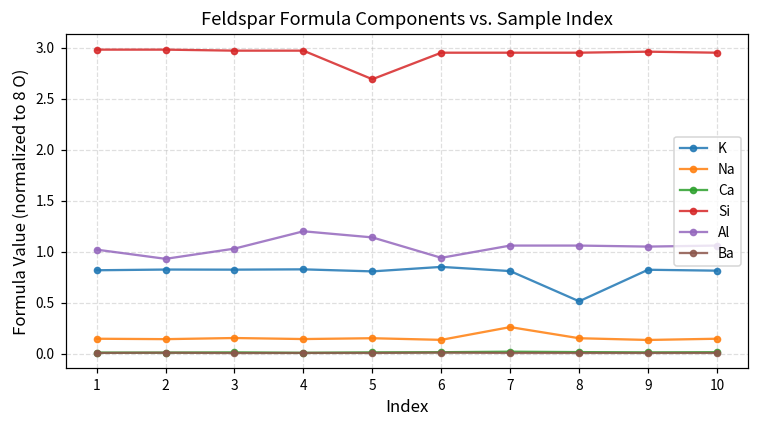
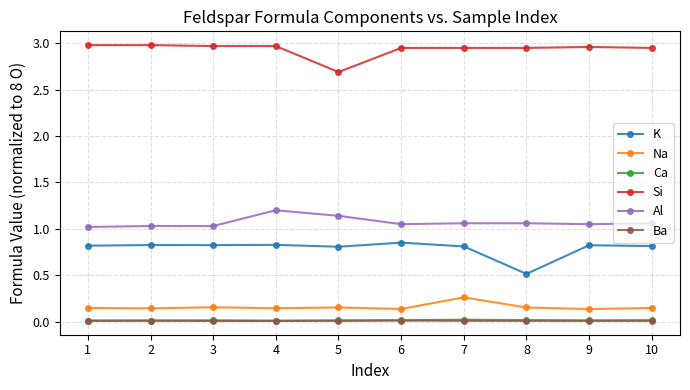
Al, 2: 0.9 -> 1.0
Al, 6: 0.9 -> 1.1
